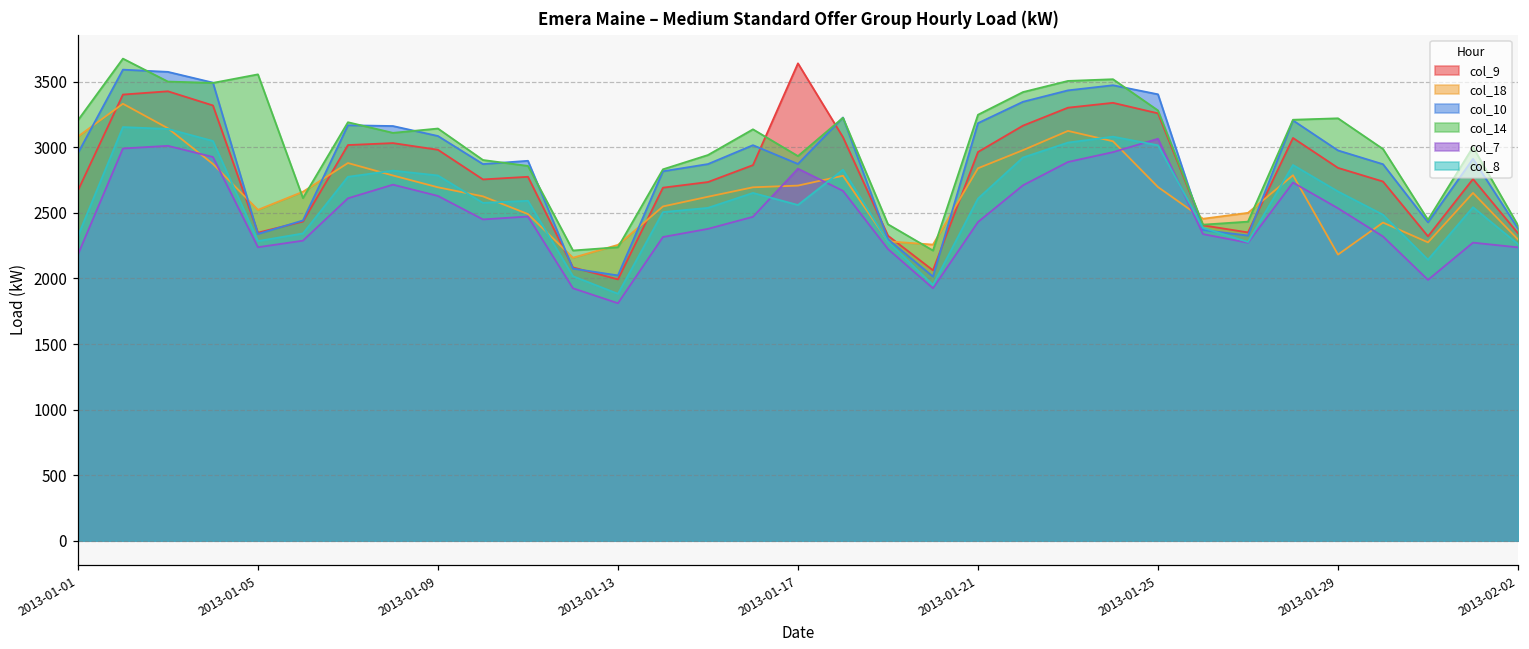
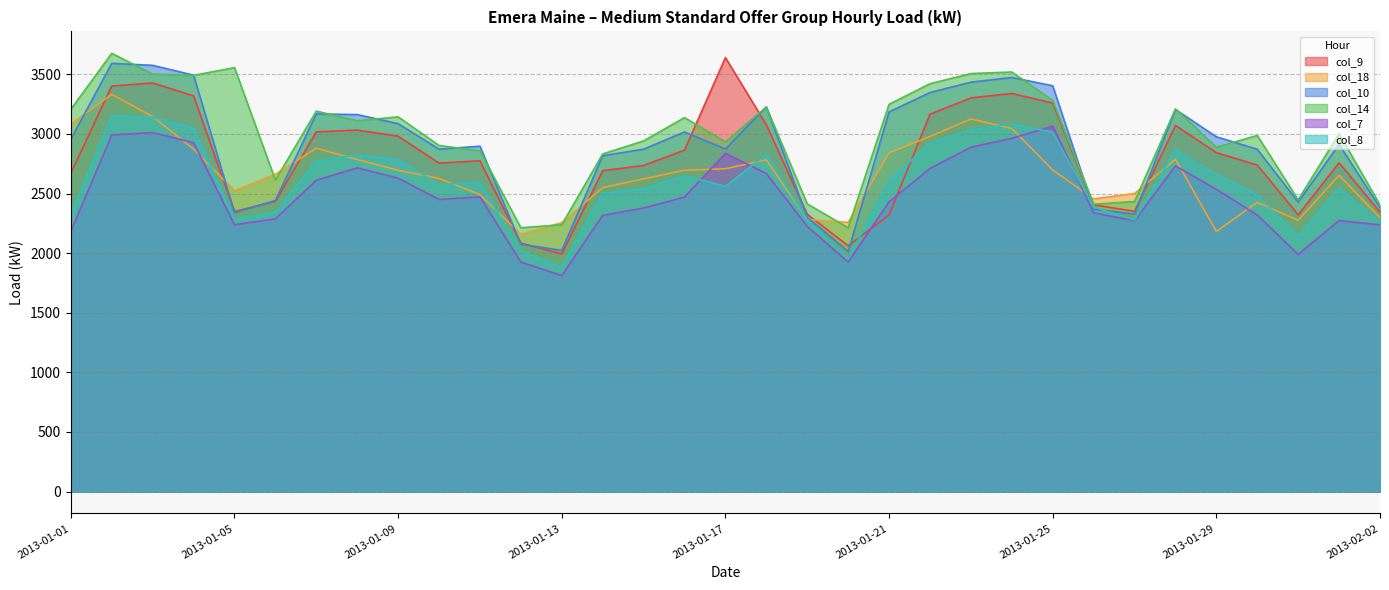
col_9, 2013-01-21: 2960 -> 2320
col_14, 2013-01-29: 3220 -> 2890
